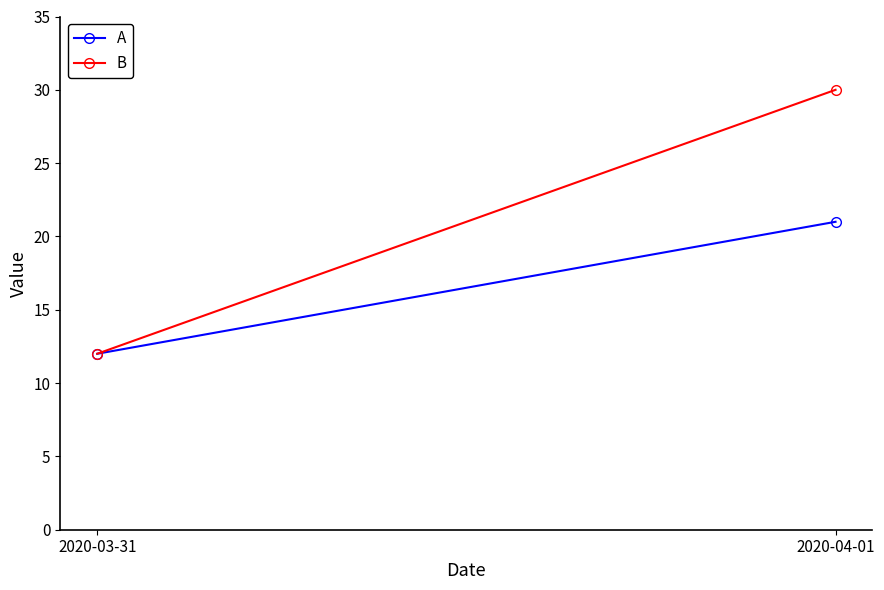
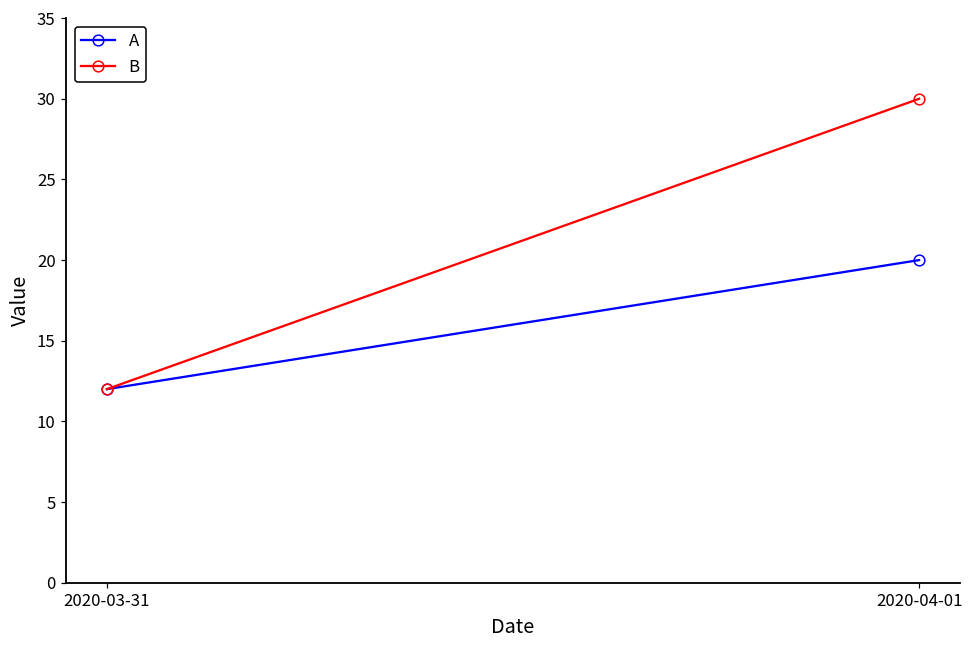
A, 2020-04-01: 21 -> 20
